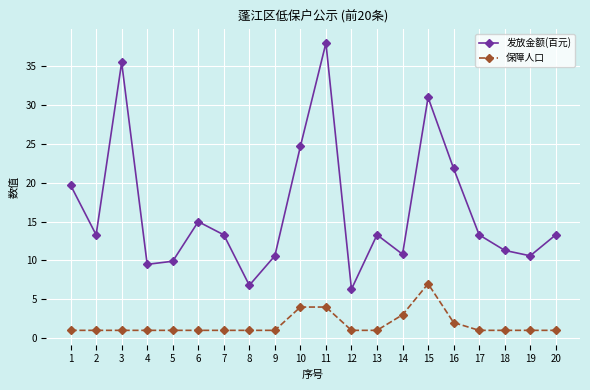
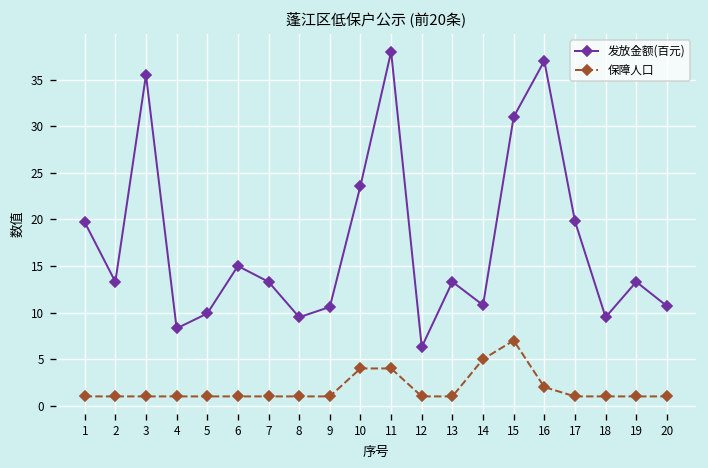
发放金额(百元), 4: 10 -> 8
发放金额(百元), 8: 7 -> 10
发放金额(百元), 10: 25 -> 24
保障人口, 14: 3 -> 5
发放金额(百元), 16: 22 -> 37
发放金额(百元), 17: 13 -> 20
发放金额(百元), 18: 11 -> 10
发放金额(百元), 19: 11 -> 13
发放金额(百元), 20: 13 -> 11
